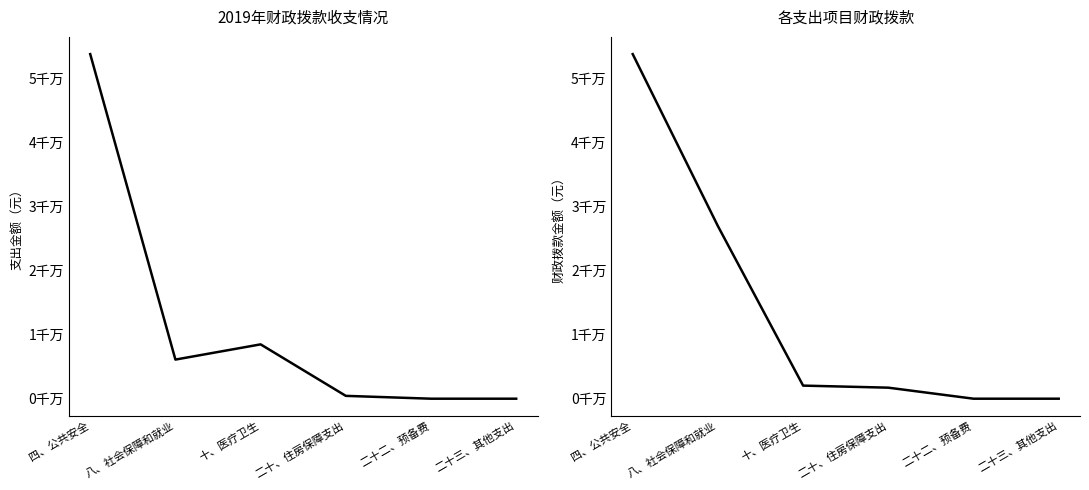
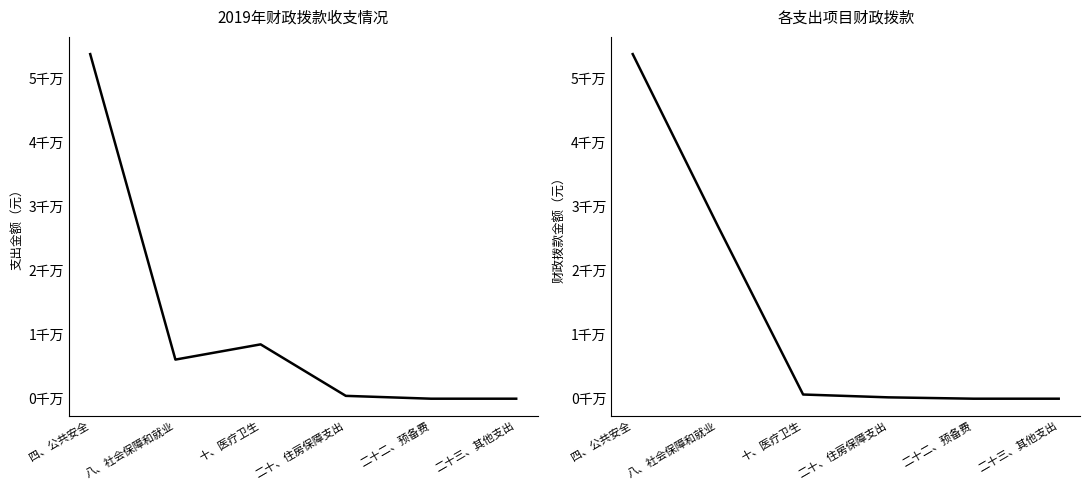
各支出项目财政拨款, 十、医疗卫生: 0.2千万 -> 0.1千万
各支出项目财政拨款, 二十、住房保障支出: 0.2千万 -> 0.0千万
